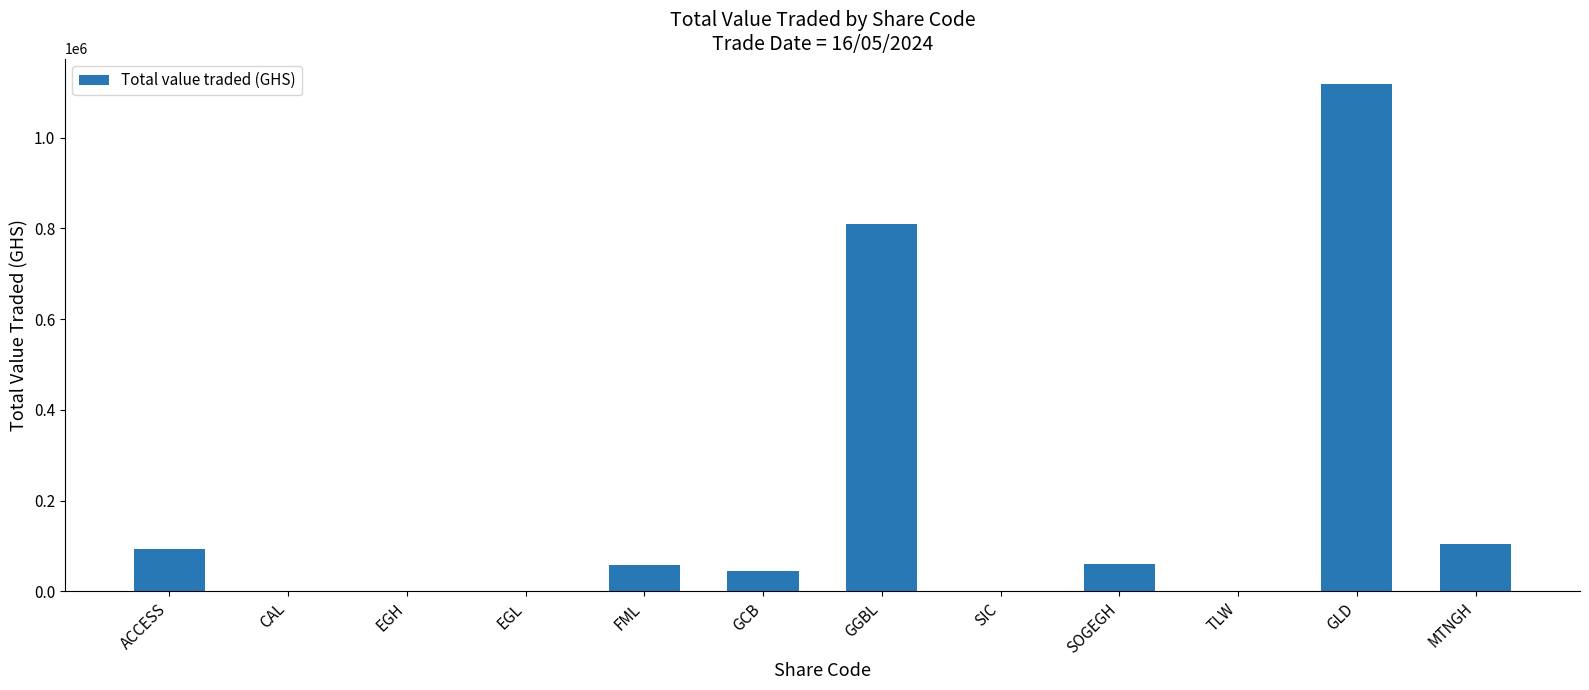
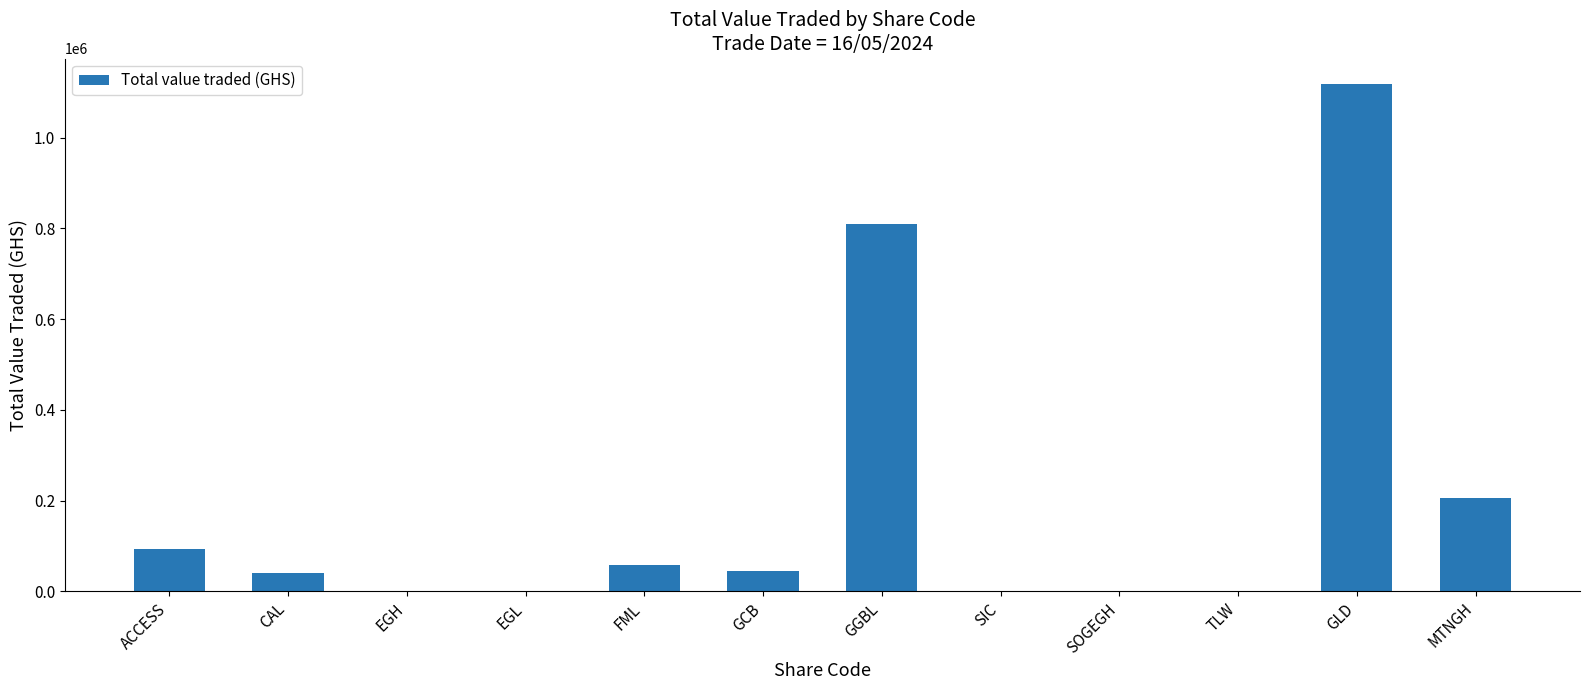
CAL: 0 -> 40000
SOGEGH: 60000 -> 0
MTNGH: 100000 -> 200000
